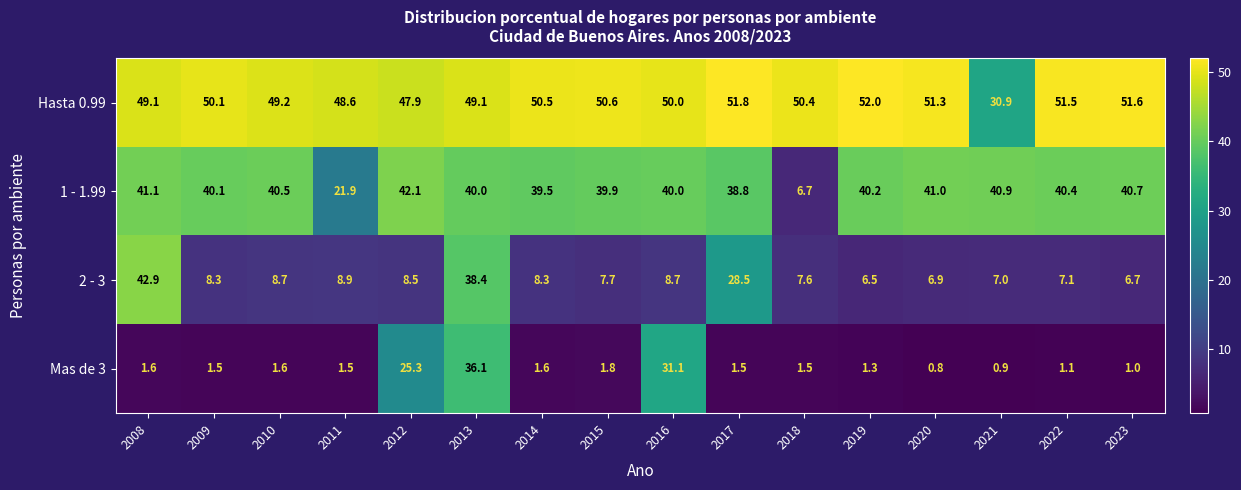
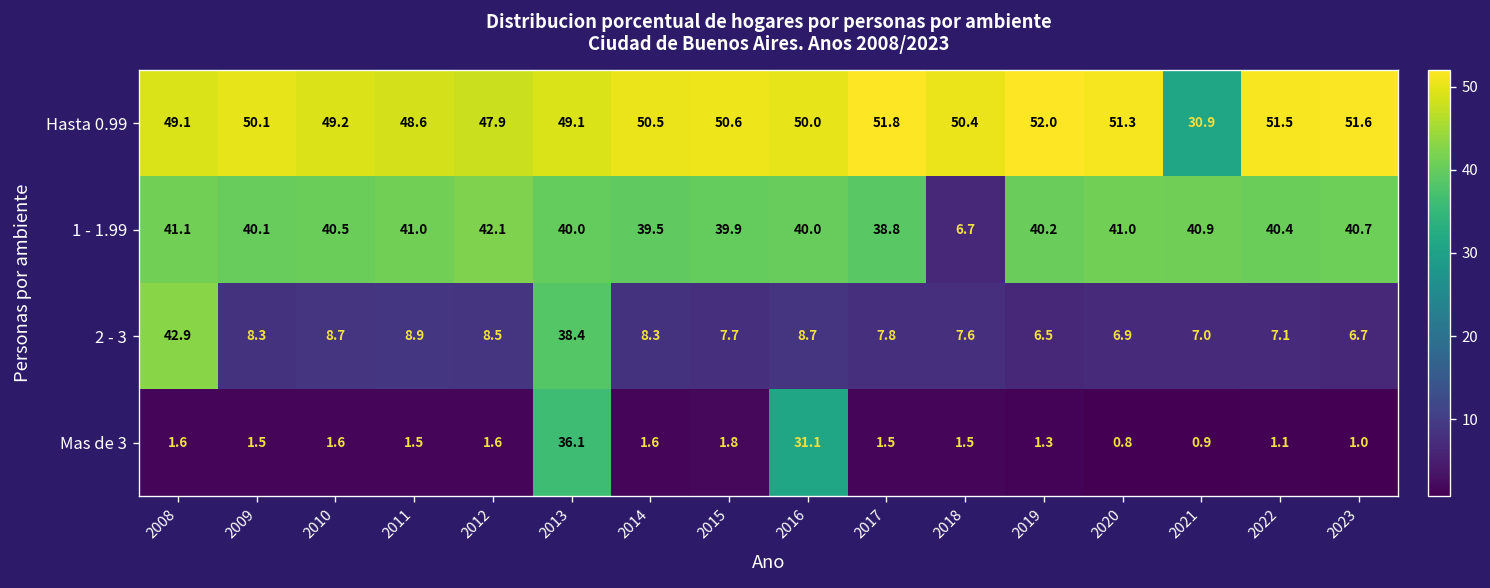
1 - 1.99, 2011: 21.9 -> 41.0
2 - 3, 2017: 28.5 -> 7.8
Mas de 3, 2012: 25.3 -> 1.6
